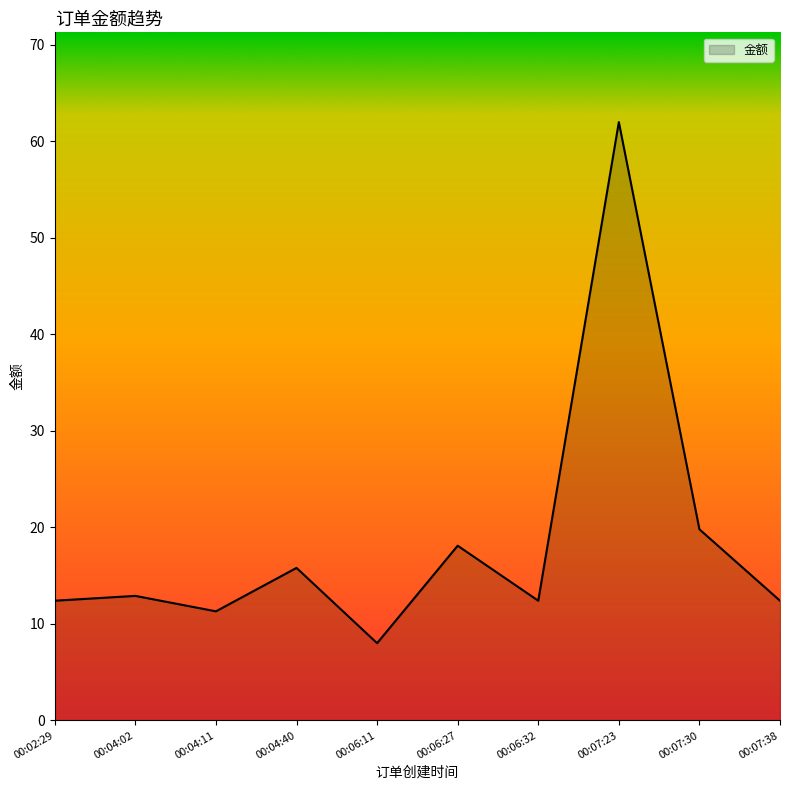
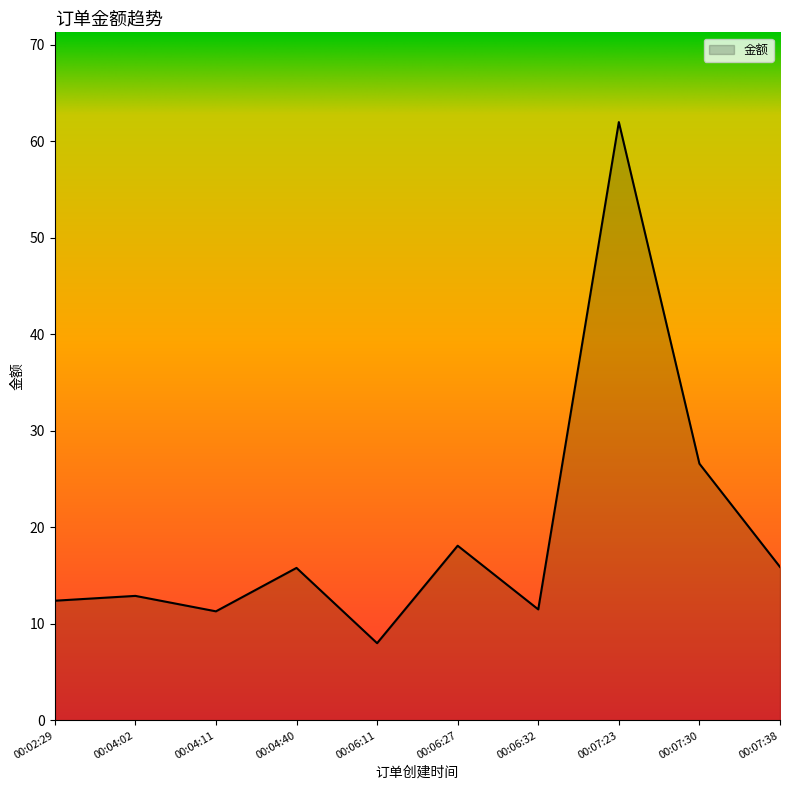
00:06:32: 12.4 -> 11.5
00:07:30: 20 -> 27
00:07:38: 12 -> 16
